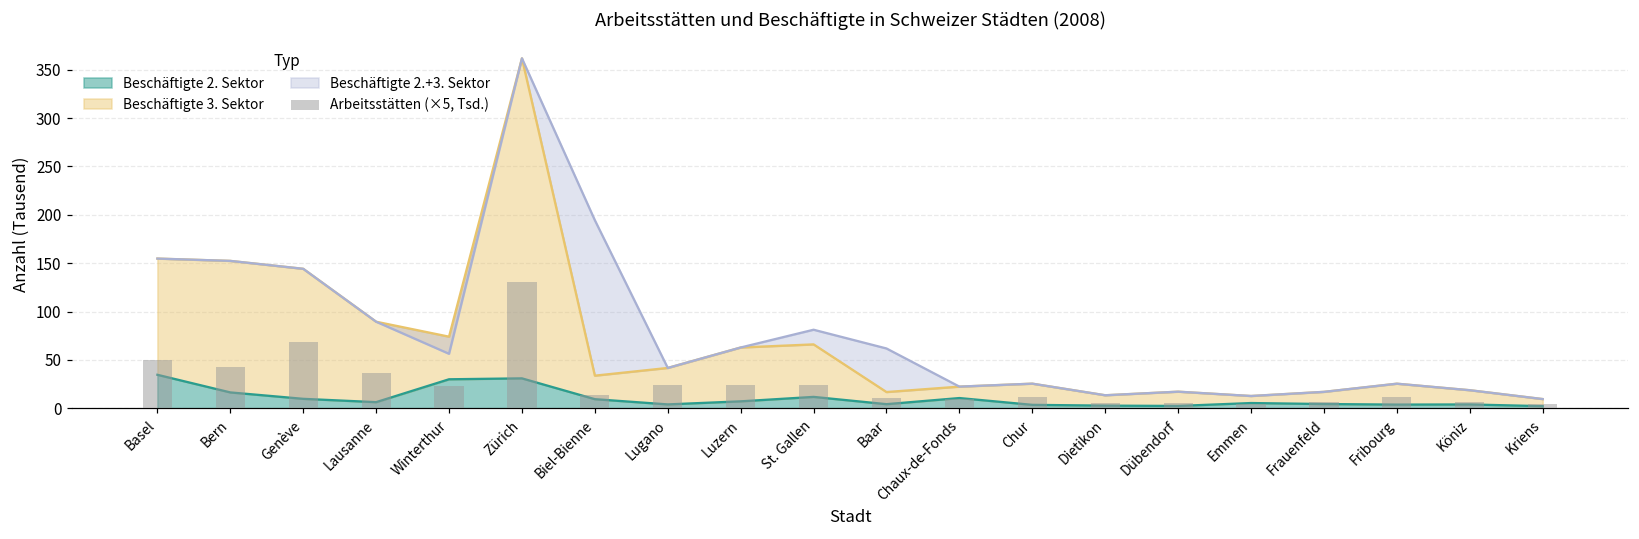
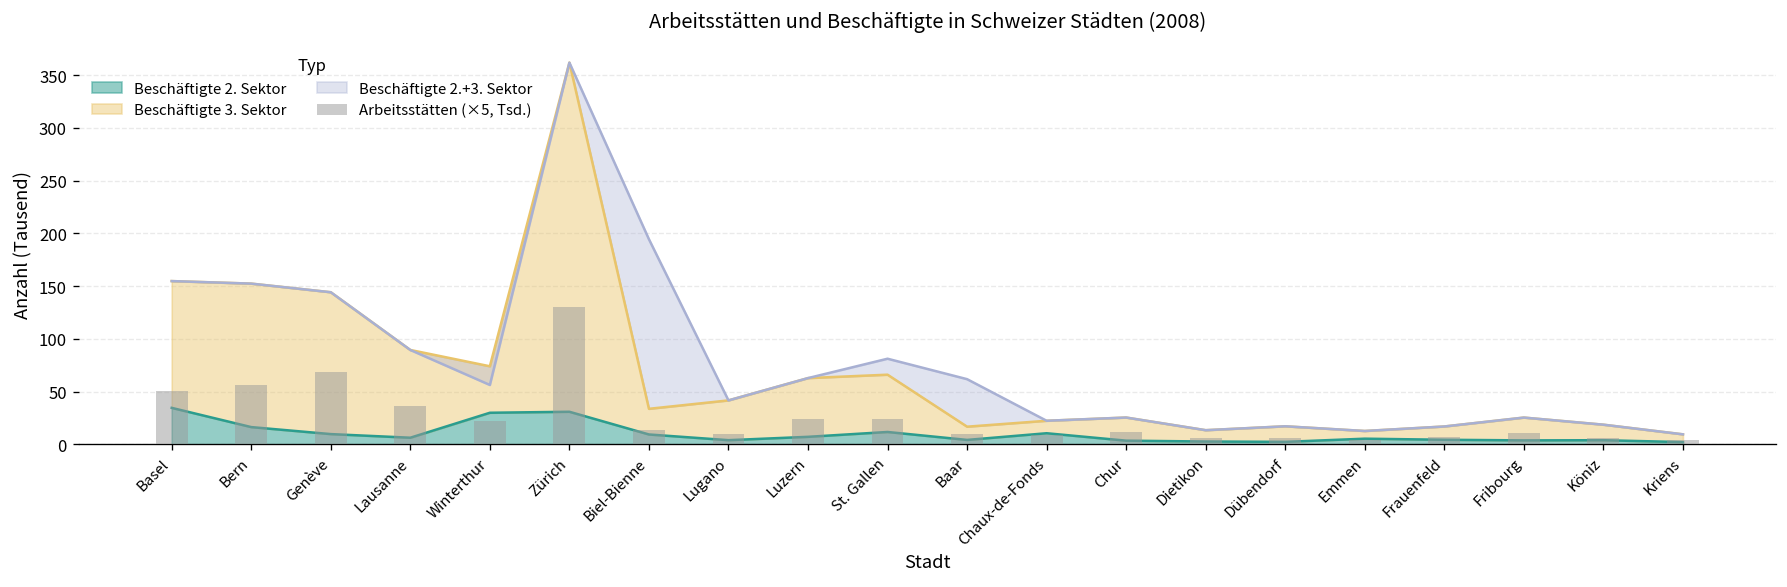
Arbeitsstätten (×5, Tsd.), Bern: 40 -> 60
Arbeitsstätten (×5, Tsd.), Lugano: 20 -> 10
